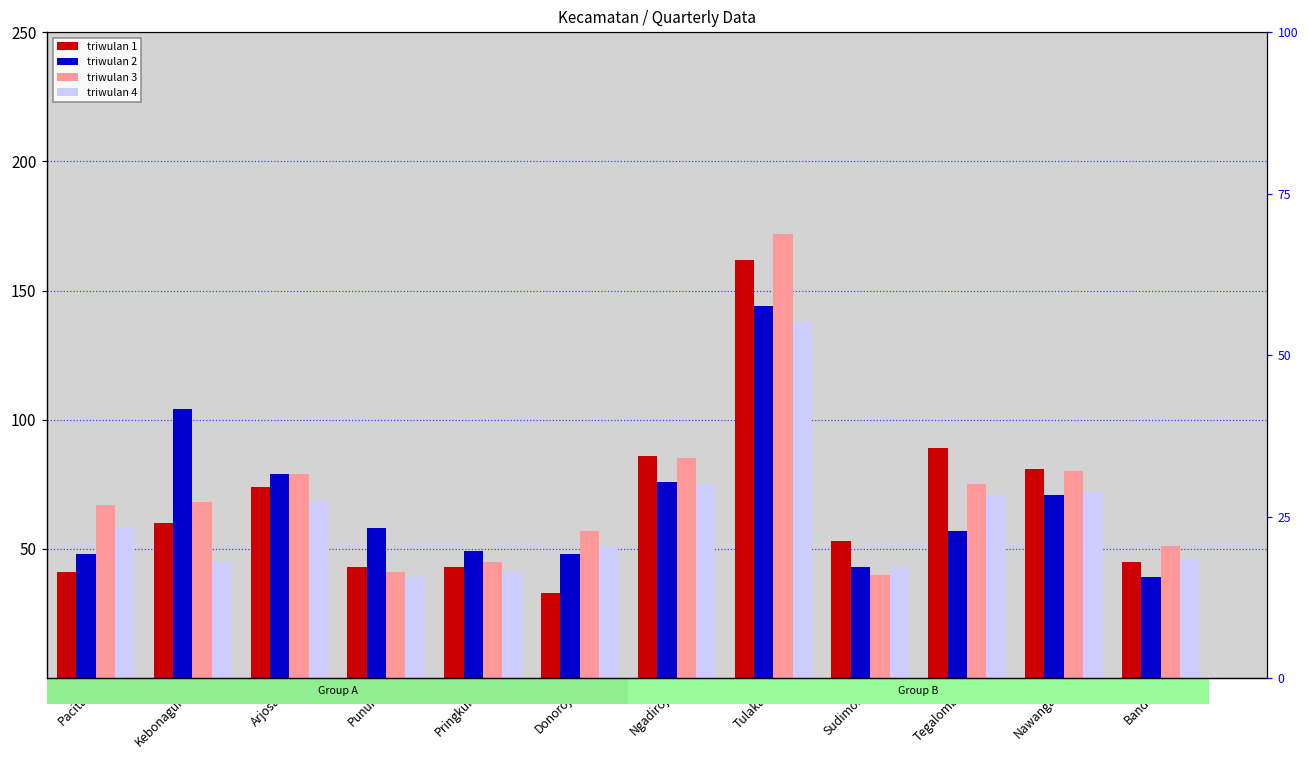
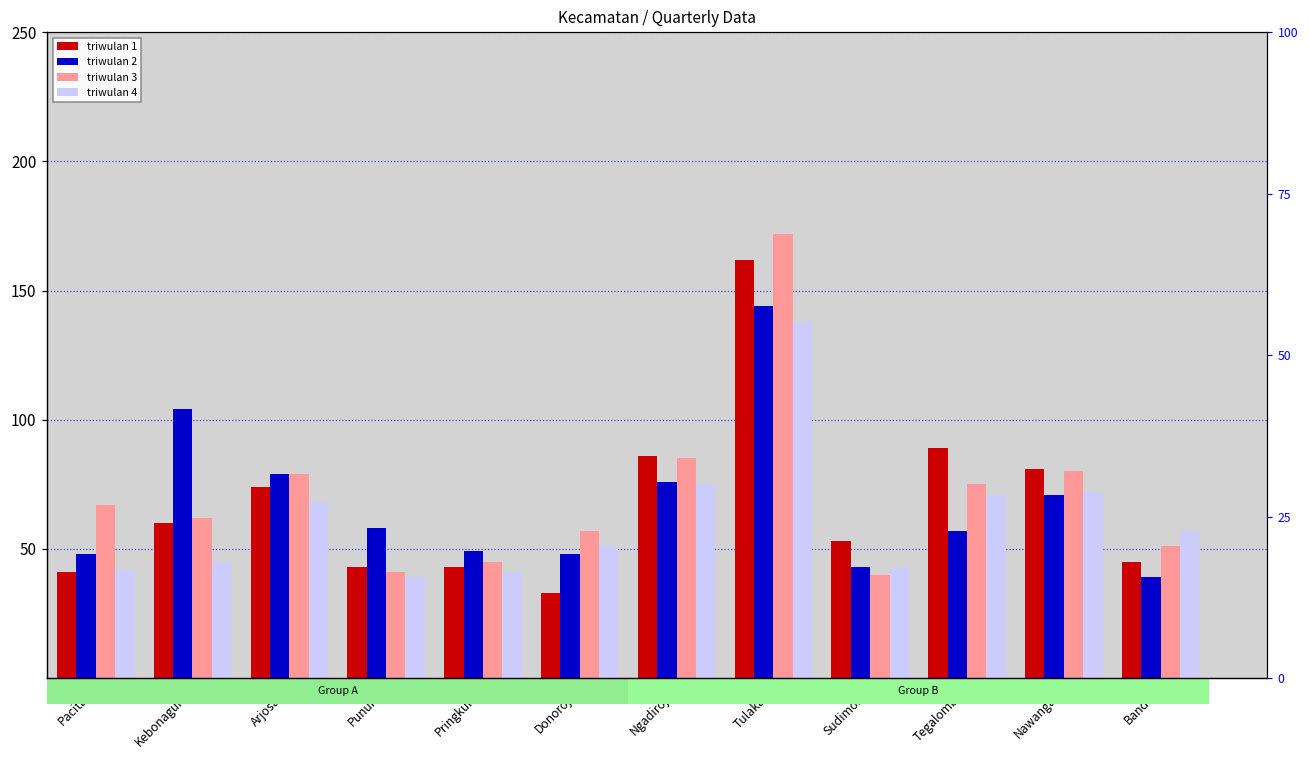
triwulan 4, Pacitan: 58 -> 42
triwulan 3, Kebonagung: 68 -> 62
triwulan 4, Bandar: 46 -> 57
